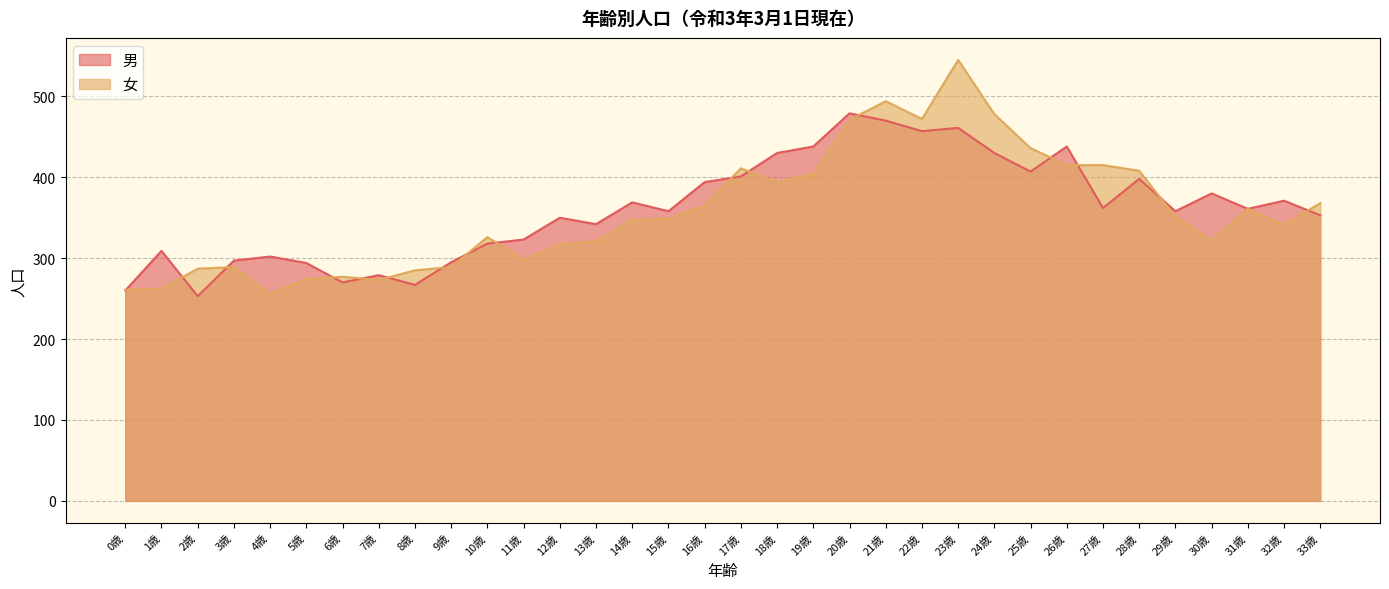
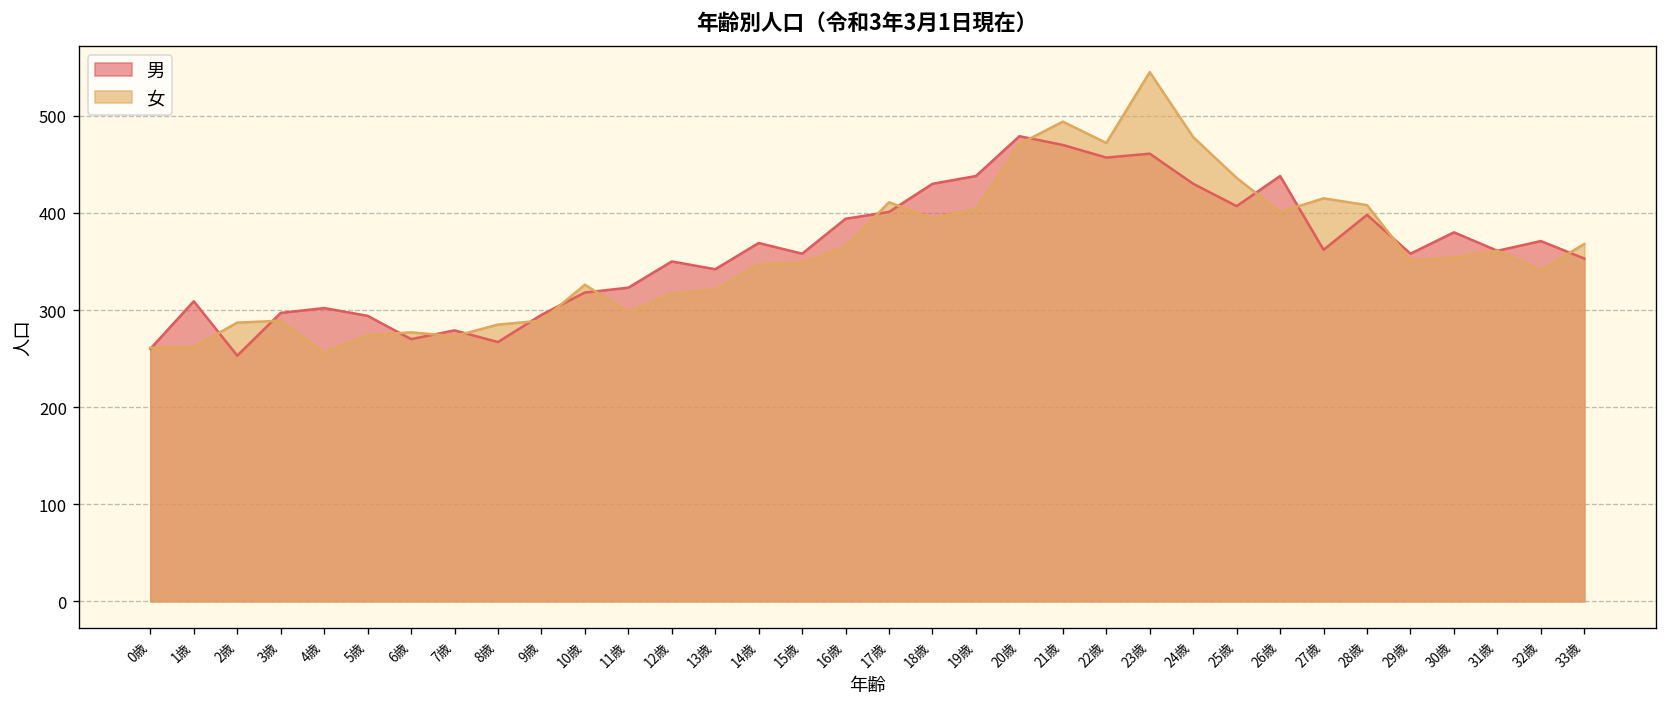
女, 26歳: 420 -> 400
女, 30歳: 320 -> 350
